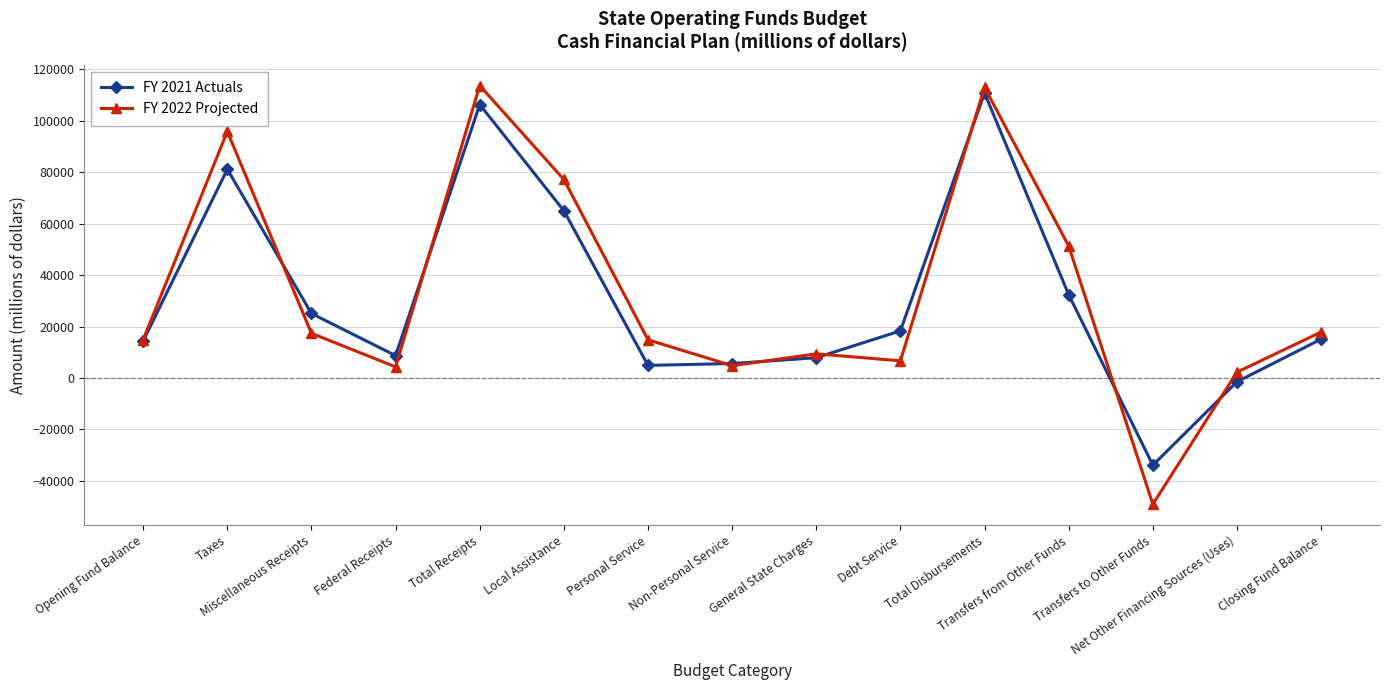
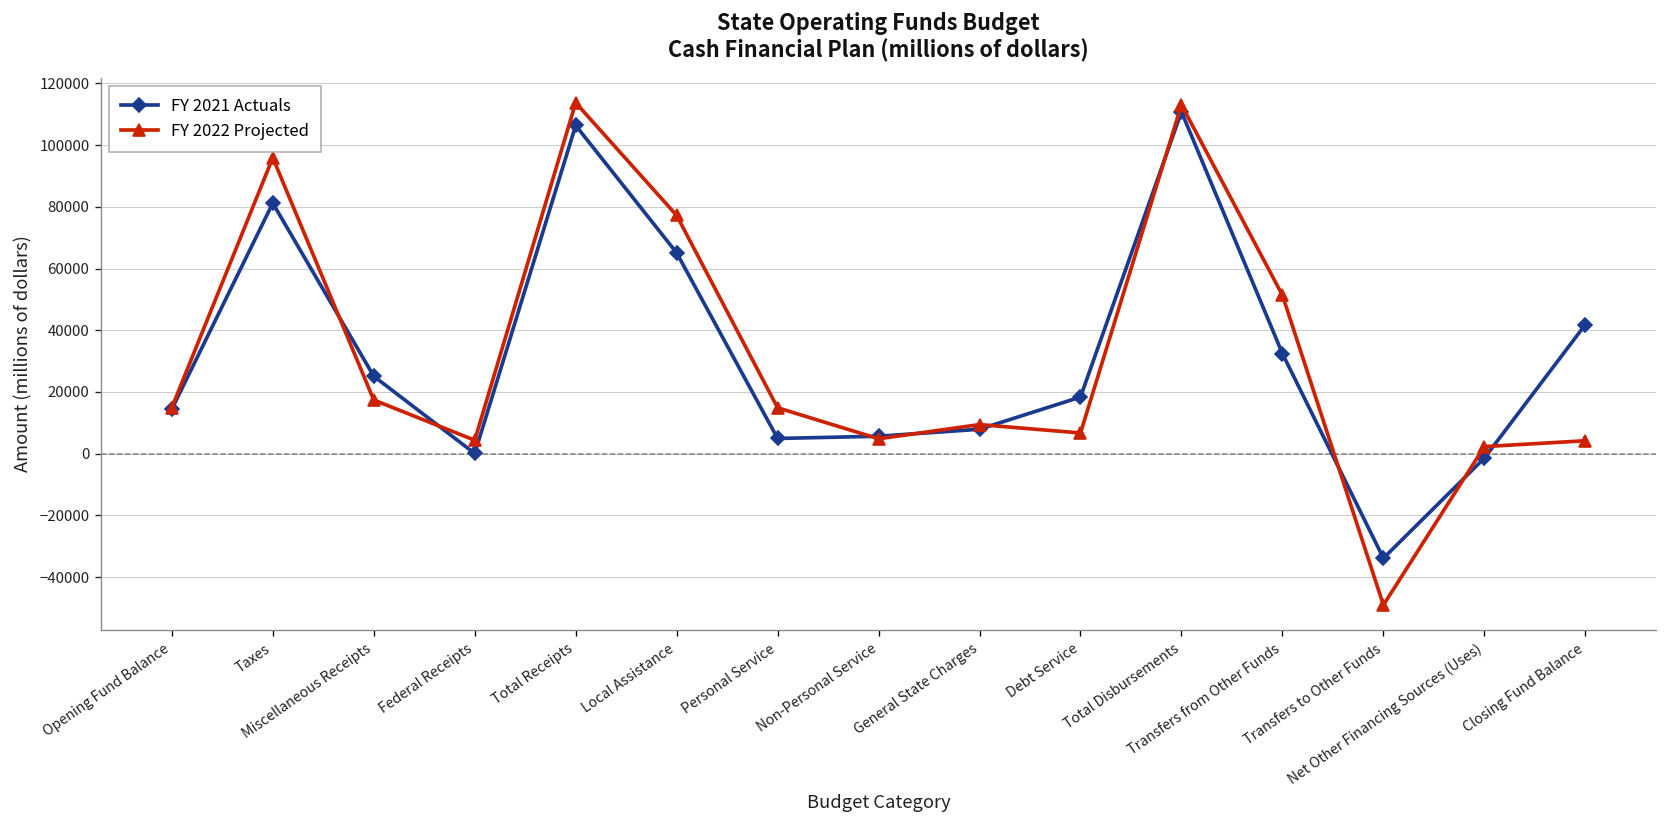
FY 2021 Actuals, Federal Receipts: 9000 -> 0
FY 2021 Actuals, Closing Fund Balance: 15000 -> 42000
FY 2022 Projected, Closing Fund Balance: 18000 -> 4000
